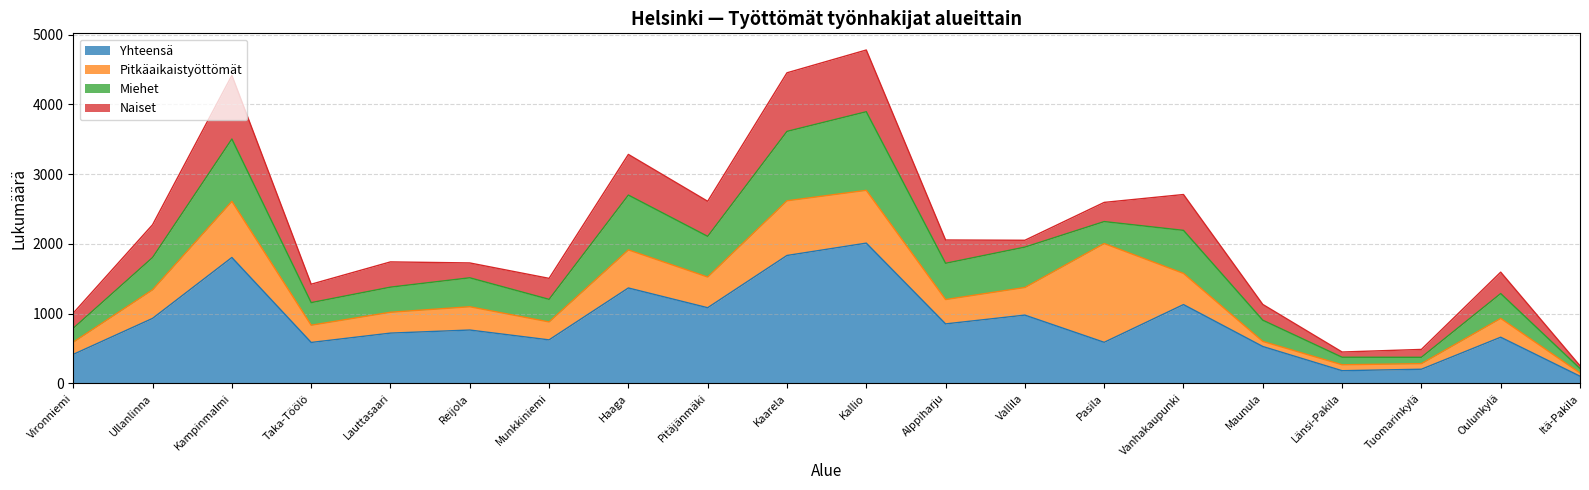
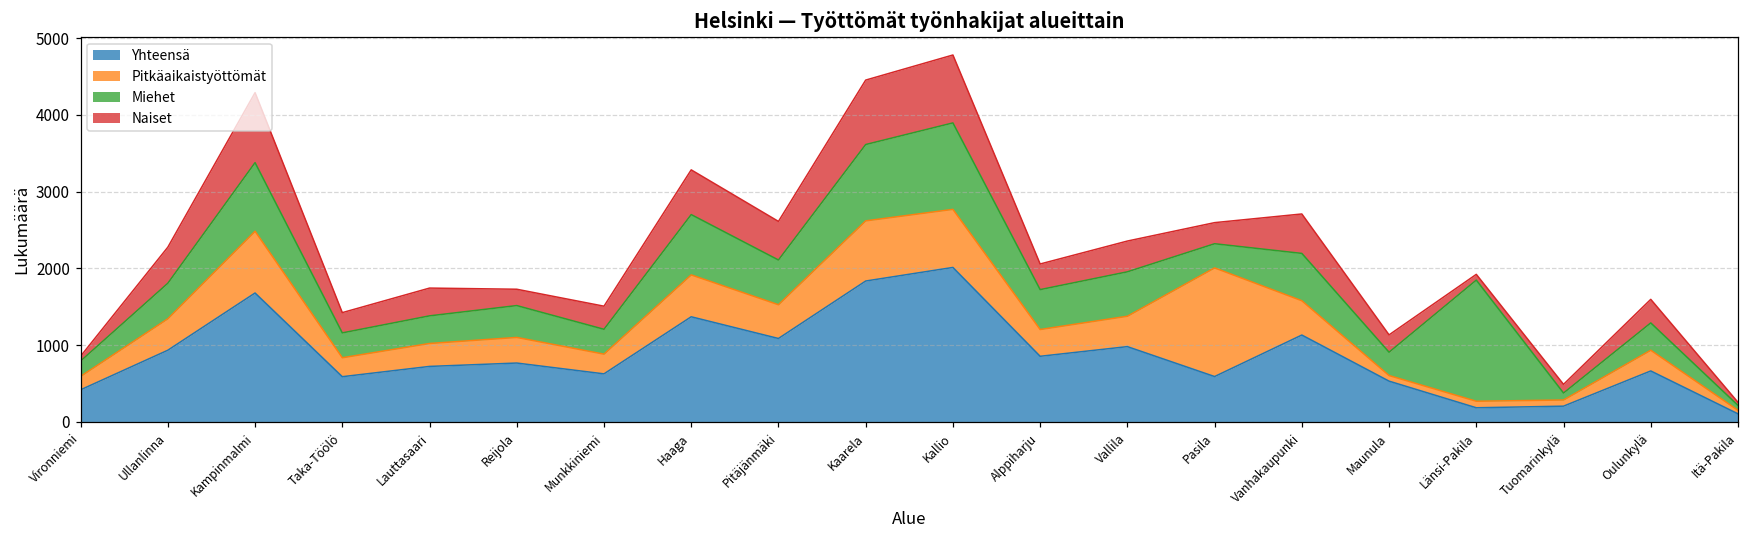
Naiset, Vironniemi: 200 -> 100
Yhteensä, Kampinmalmi: 1800 -> 1700
Naiset, Vallila: 100 -> 400
Miehet, Länsi-Pakila: 100 -> 1600
